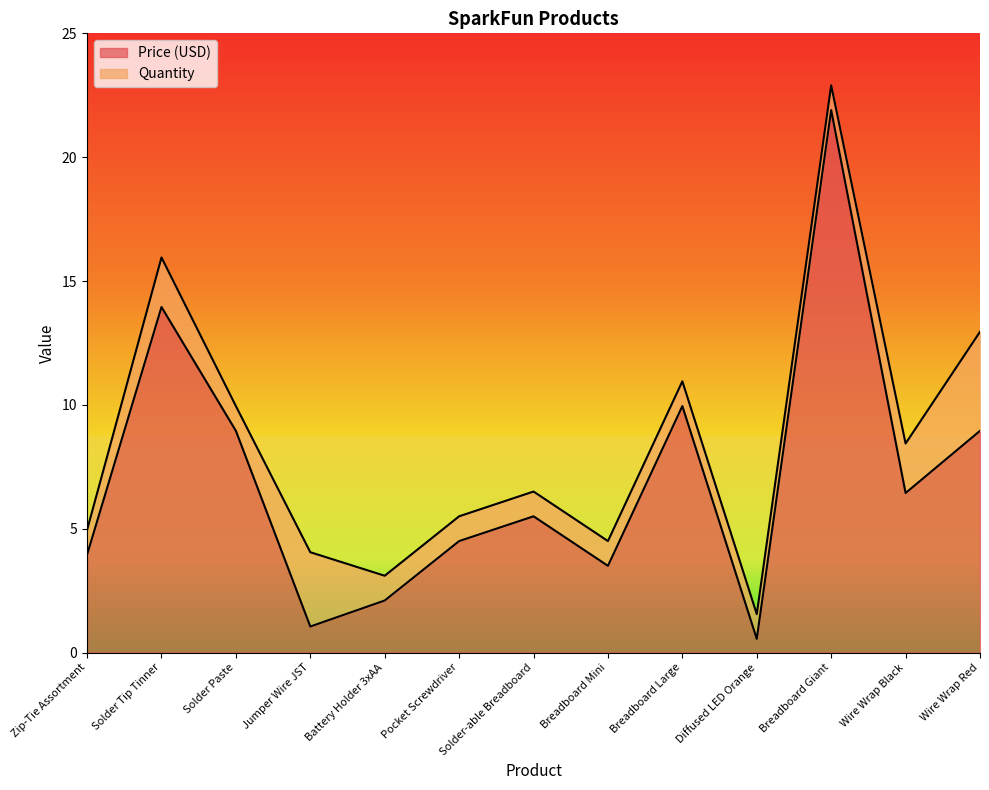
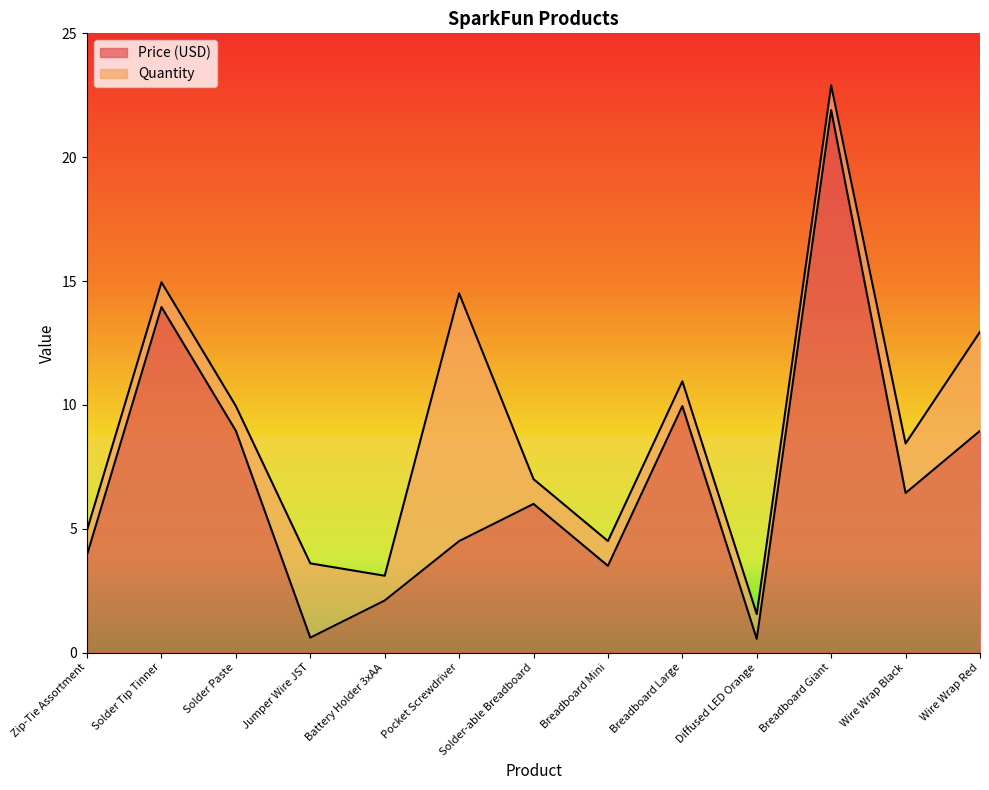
Quantity, Solder Tip Tinner: 2 -> 1
Price (USD), Jumper Wire JST: 1.1 -> 0.6
Quantity, Pocket Screwdriver: 1 -> 10
Price (USD), Solder-able Breadboard: 5.5 -> 6.0
